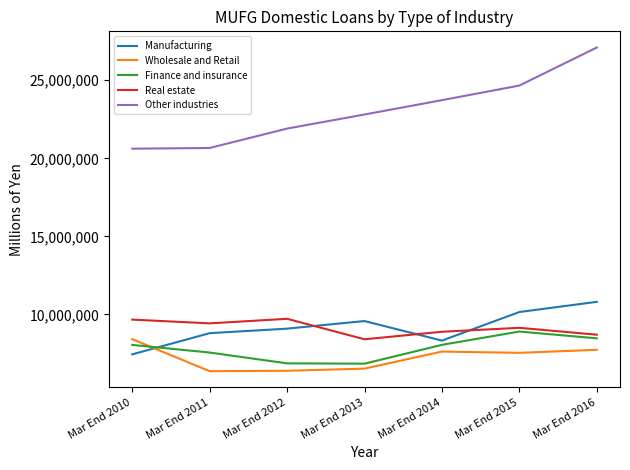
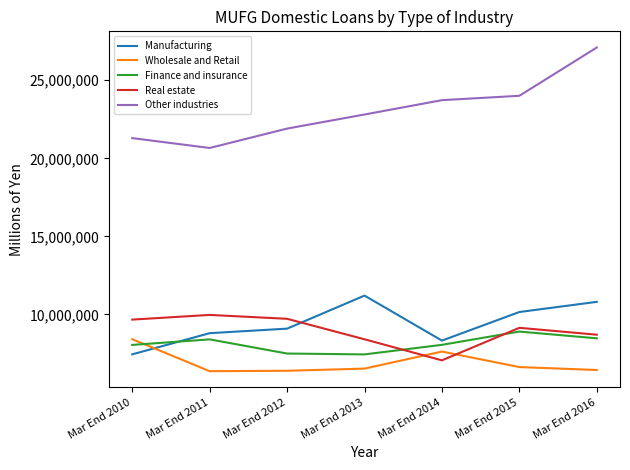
Other industries, Mar End 2010: 20,600,000 -> 21,300,000
Finance and insurance, Mar End 2011: 7,600,000 -> 8,400,000
Real estate, Mar End 2011: 9,400,000 -> 10,000,000
Finance and insurance, Mar End 2012: 6,900,000 -> 7,500,000
Manufacturing, Mar End 2013: 9,600,000 -> 11,200,000
Finance and insurance, Mar End 2013: 6,800,000 -> 7,400,000
Real estate, Mar End 2014: 8,900,000 -> 7,100,000
Wholesale and Retail, Mar End 2015: 7,500,000 -> 6,600,000
Other industries, Mar End 2015: 24,700,000 -> 24,000,000
Wholesale and Retail, Mar End 2016: 7,700,000 -> 6,400,000
